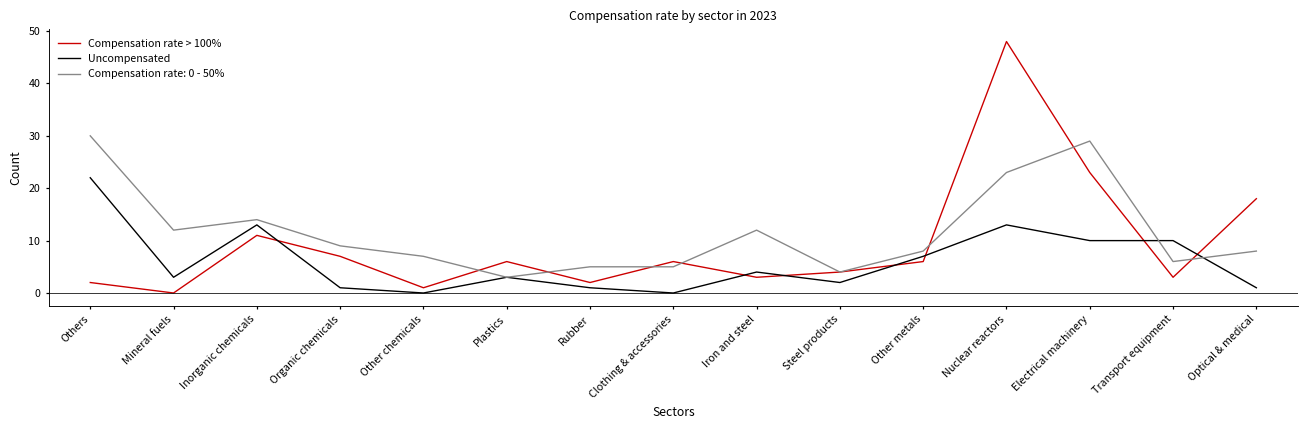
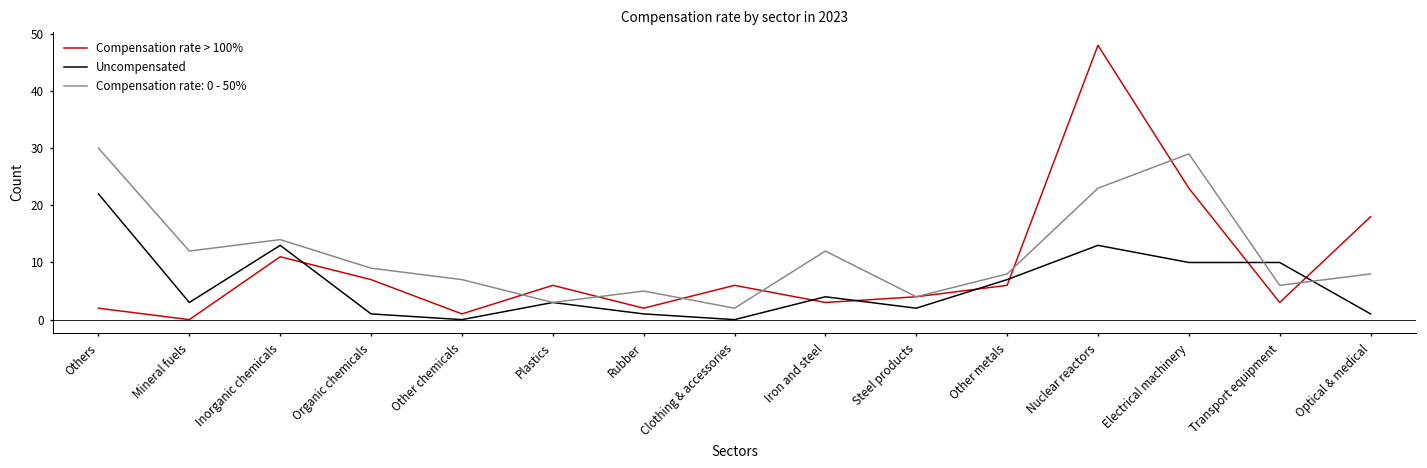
Compensation rate: 0 - 50%, Clothing & accessories: 5 -> 2
